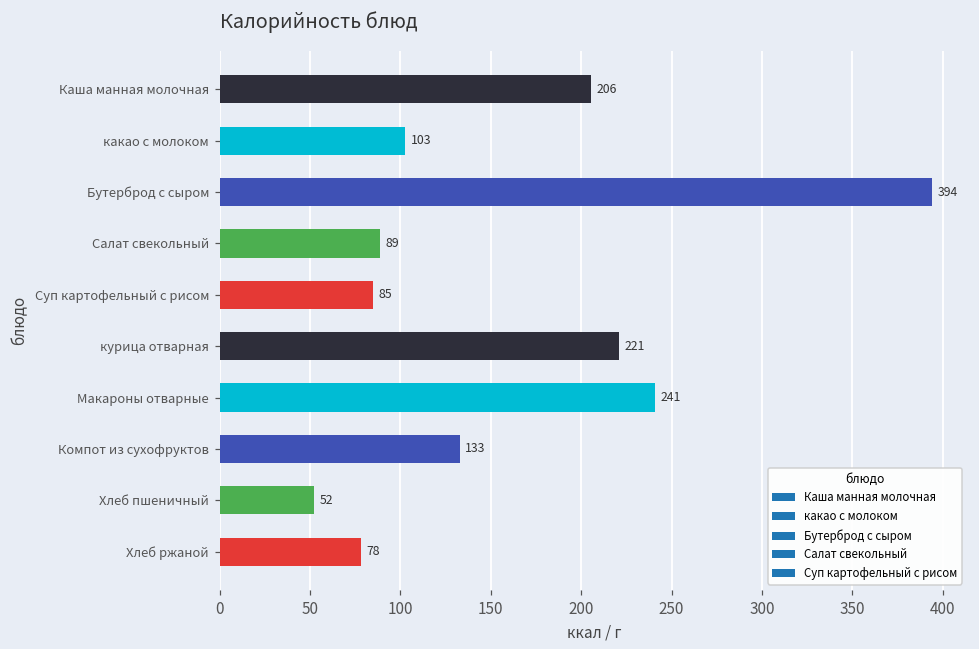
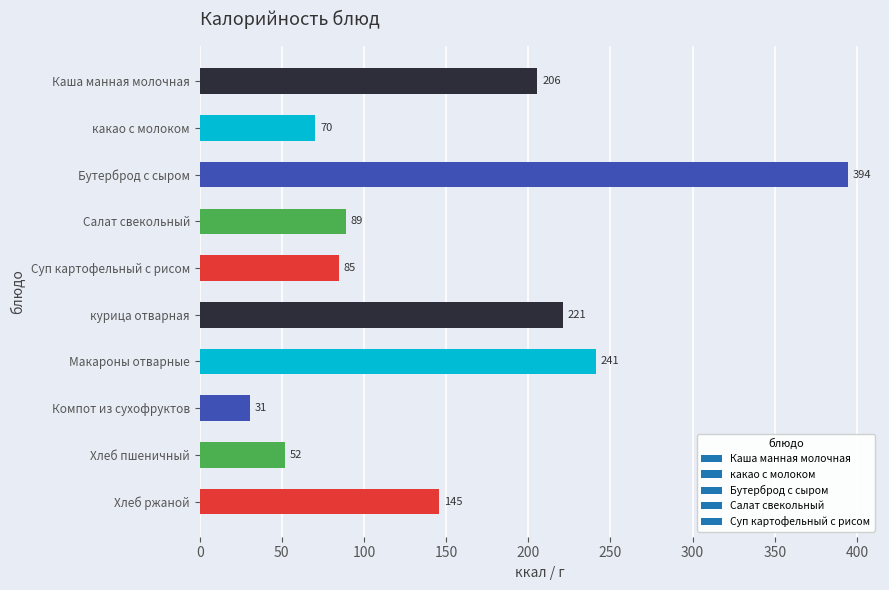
какао с молоком: 103 -> 70
Компот из сухофруктов: 133 -> 31
Хлеб ржаной: 78 -> 145
